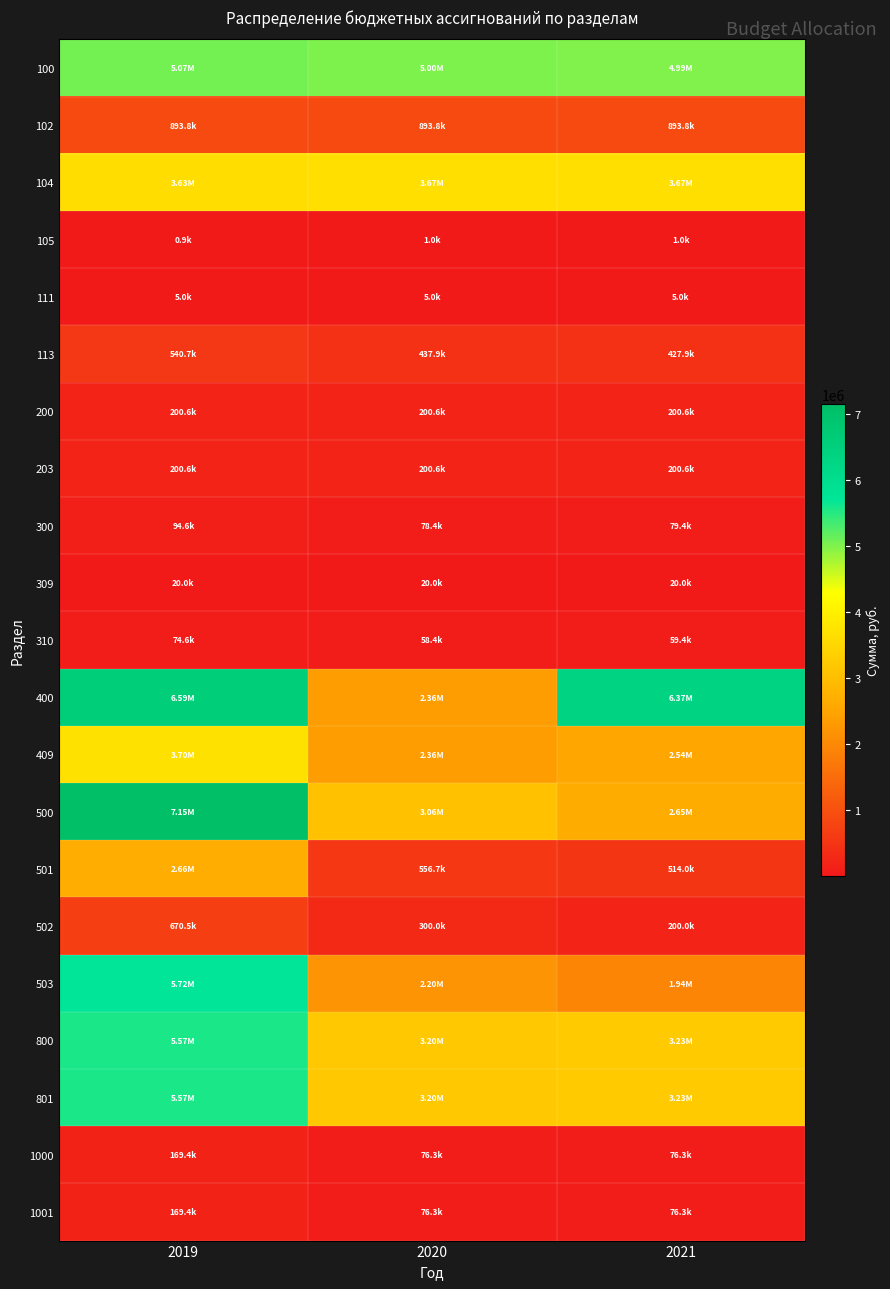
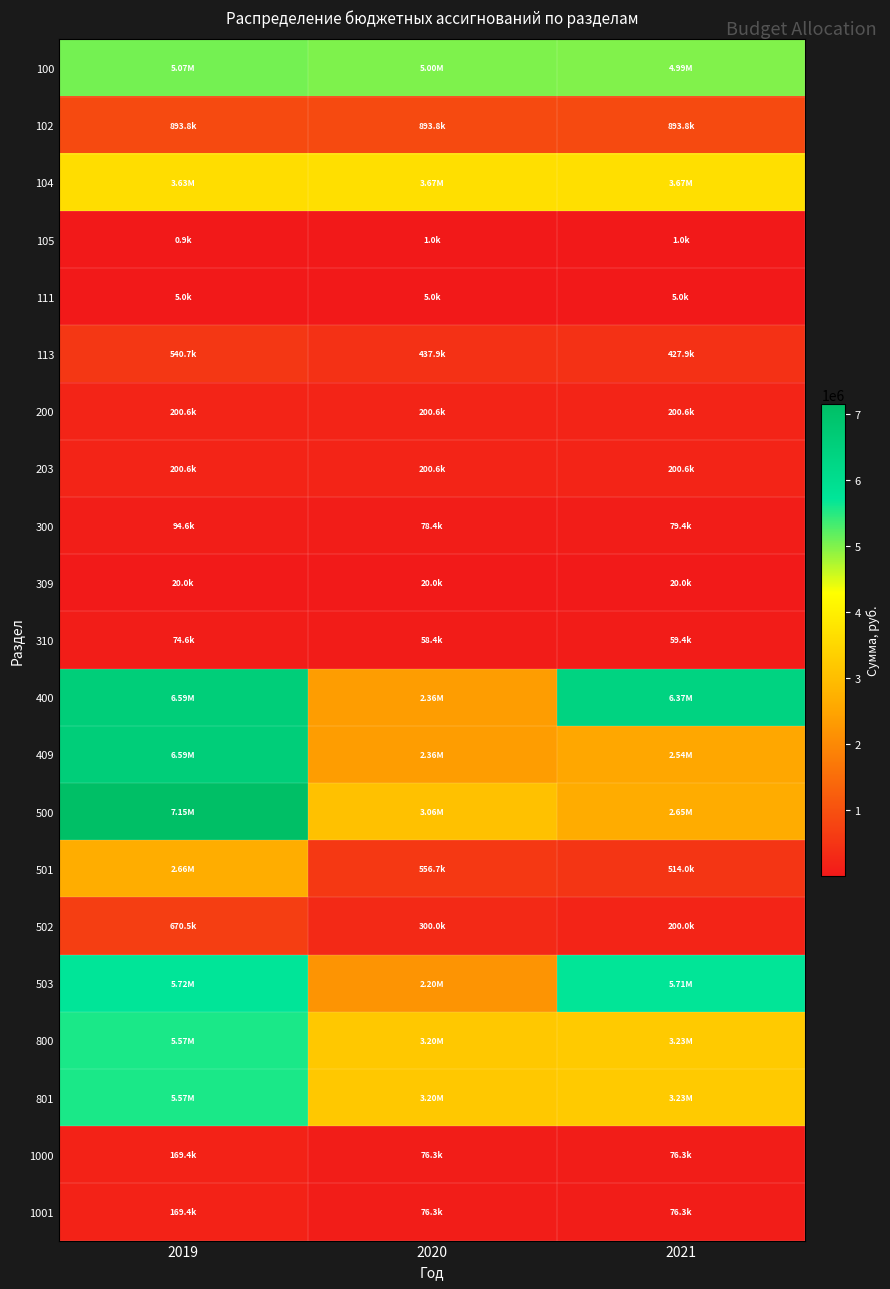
409, 2019: 3.70M -> 6.59M
503, 2021: 1.94M -> 5.71M
